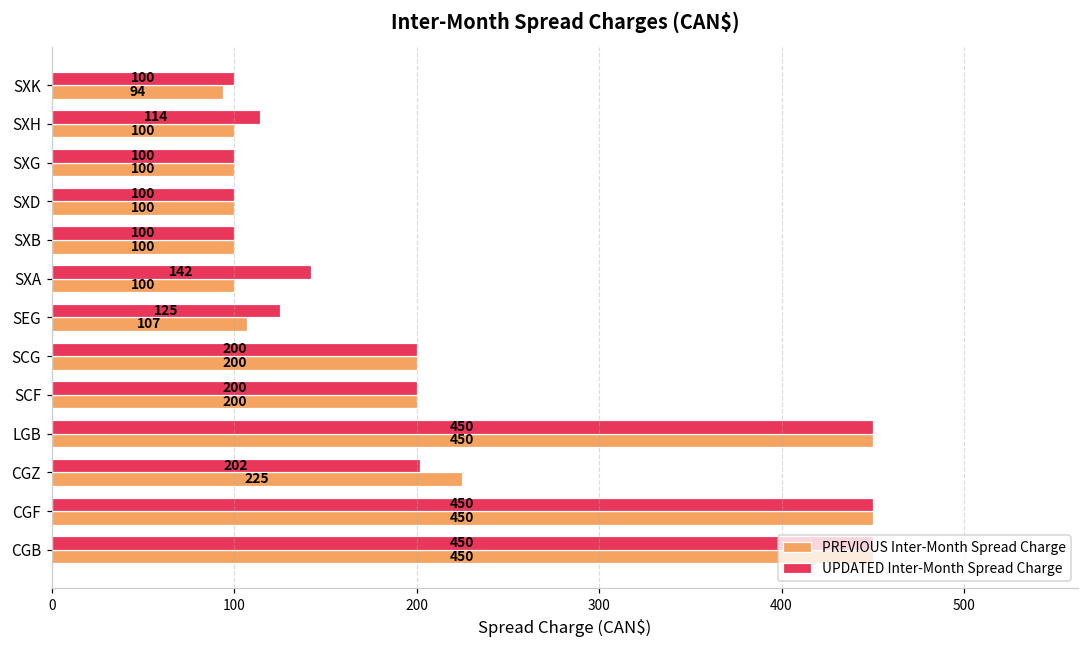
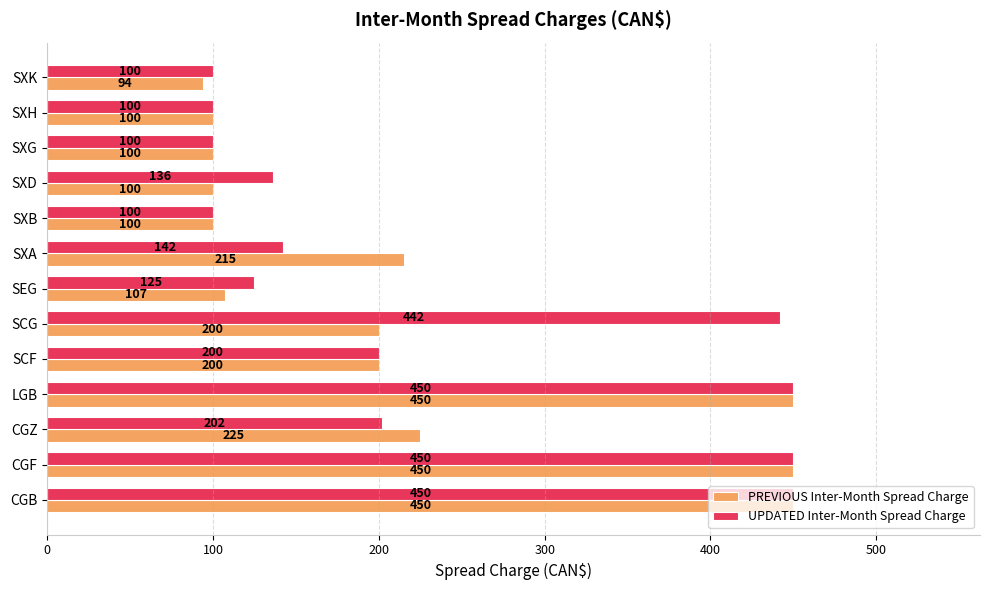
UPDATED Inter-Month Spread Charge, SXH: 114 -> 100
UPDATED Inter-Month Spread Charge, SXD: 100 -> 136
PREVIOUS Inter-Month Spread Charge, SXA: 100 -> 215
UPDATED Inter-Month Spread Charge, SCG: 200 -> 442
